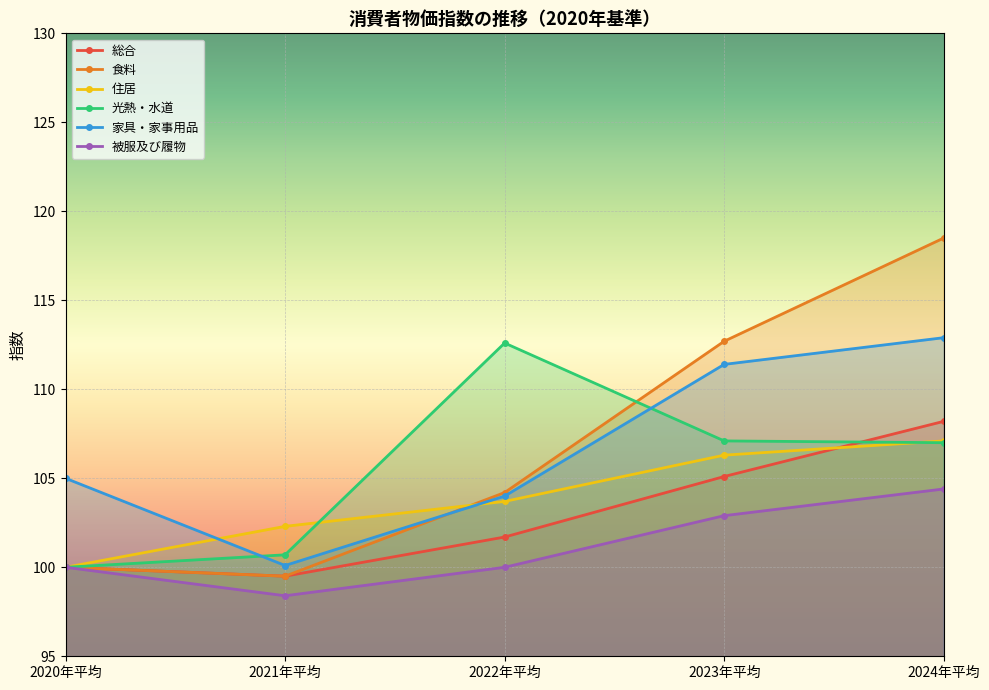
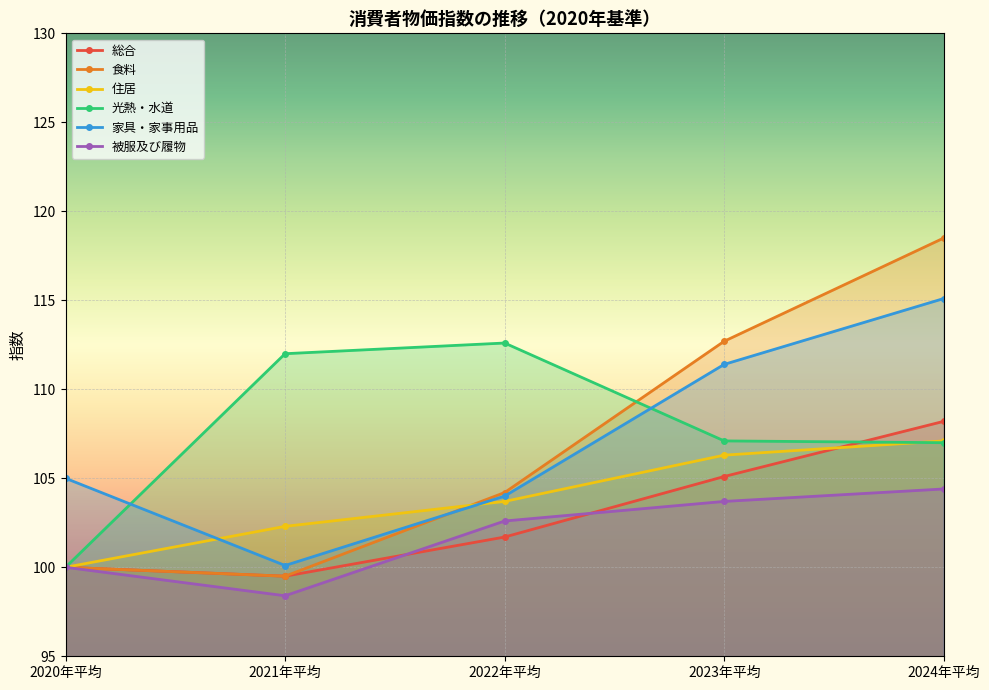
光熱・水道, 2021年平均: 100.7 -> 112.0
被服及び履物, 2022年平均: 100.0 -> 102.6
被服及び履物, 2023年平均: 102.9 -> 103.7
家具・家事用品, 2024年平均: 112.9 -> 115.1
